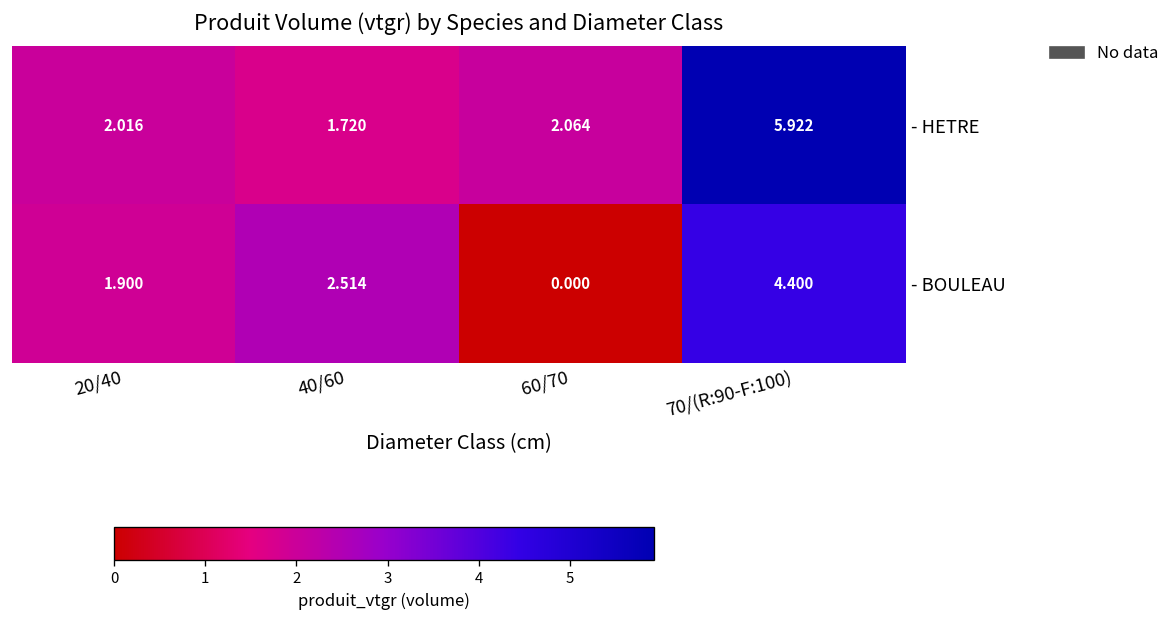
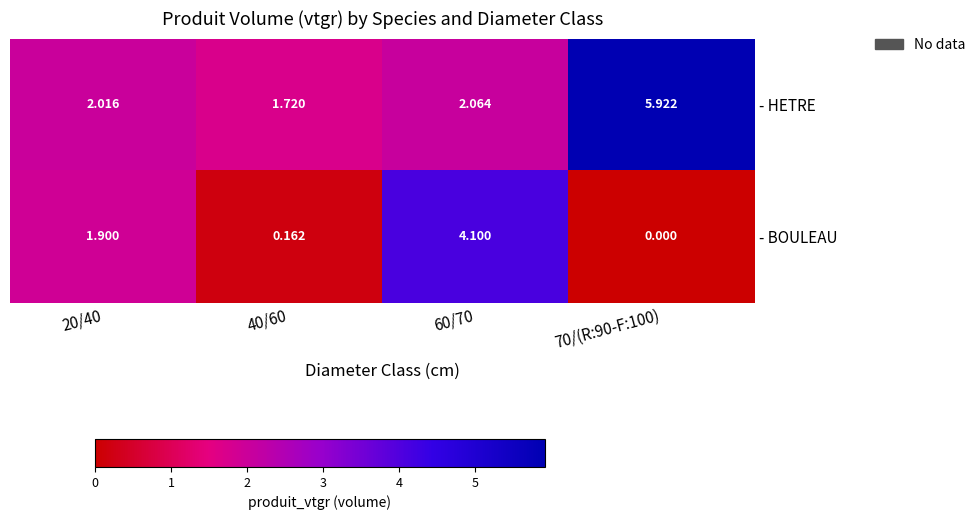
- BOULEAU, 40/60: 2.514 -> 0.162
- BOULEAU, 60/70: 0.000 -> 4.100
- BOULEAU, 70/(R:90-F:100): 4.400 -> 0.000
